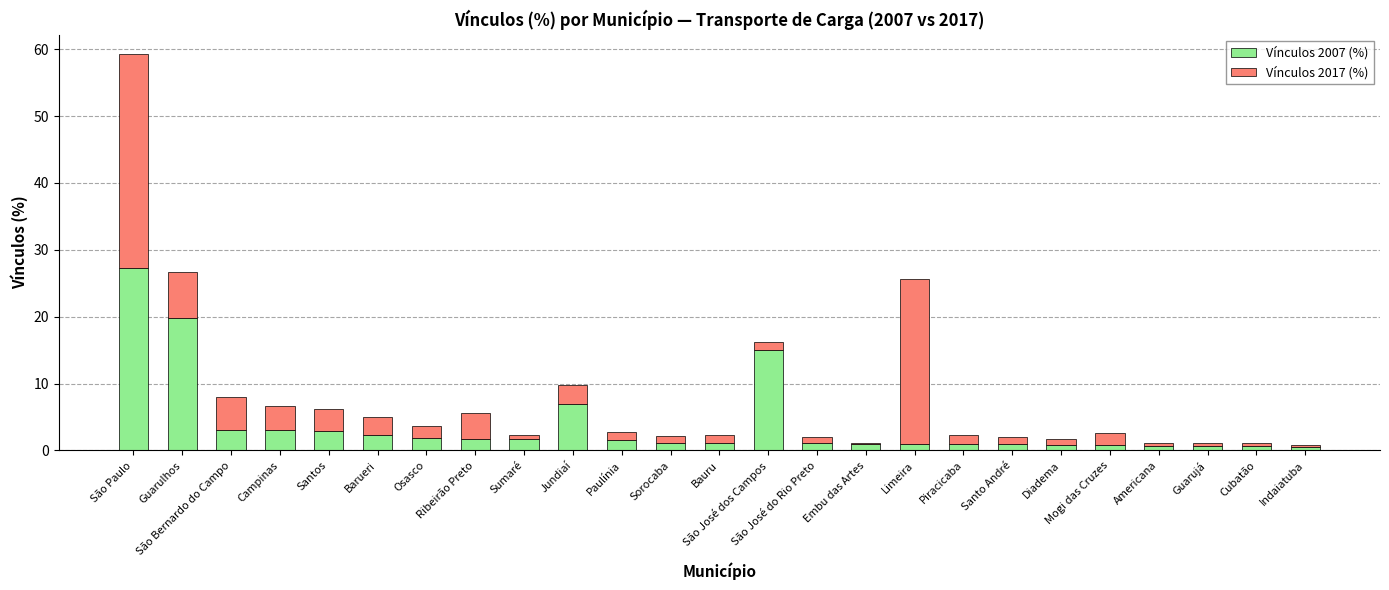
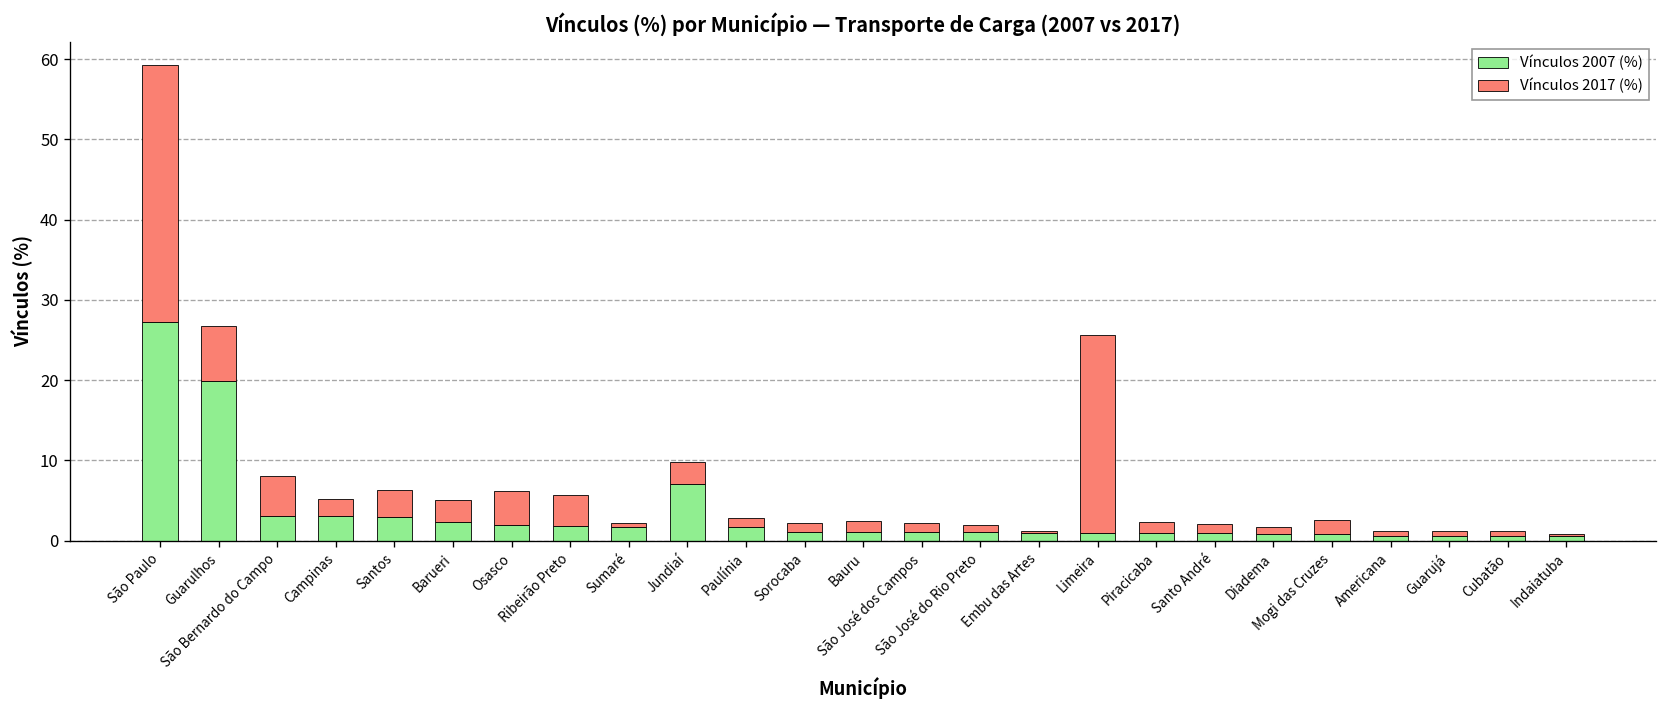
Vínculos 2017 (%), Campinas: 4 -> 2
Vínculos 2017 (%), Osasco: 2 -> 4
Vínculos 2007 (%), São José dos Campos: 15 -> 1
